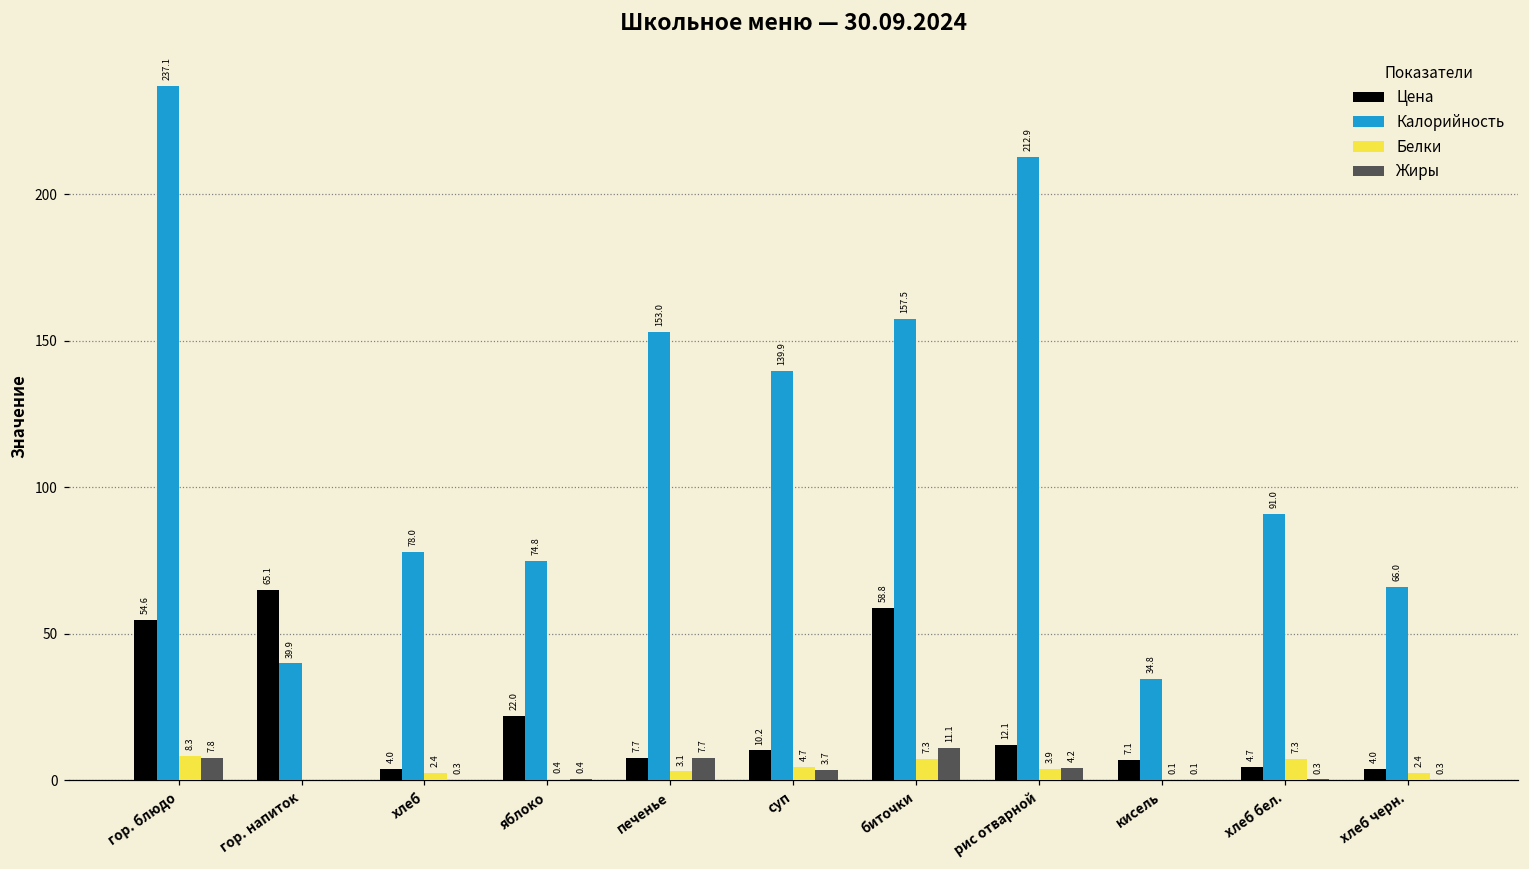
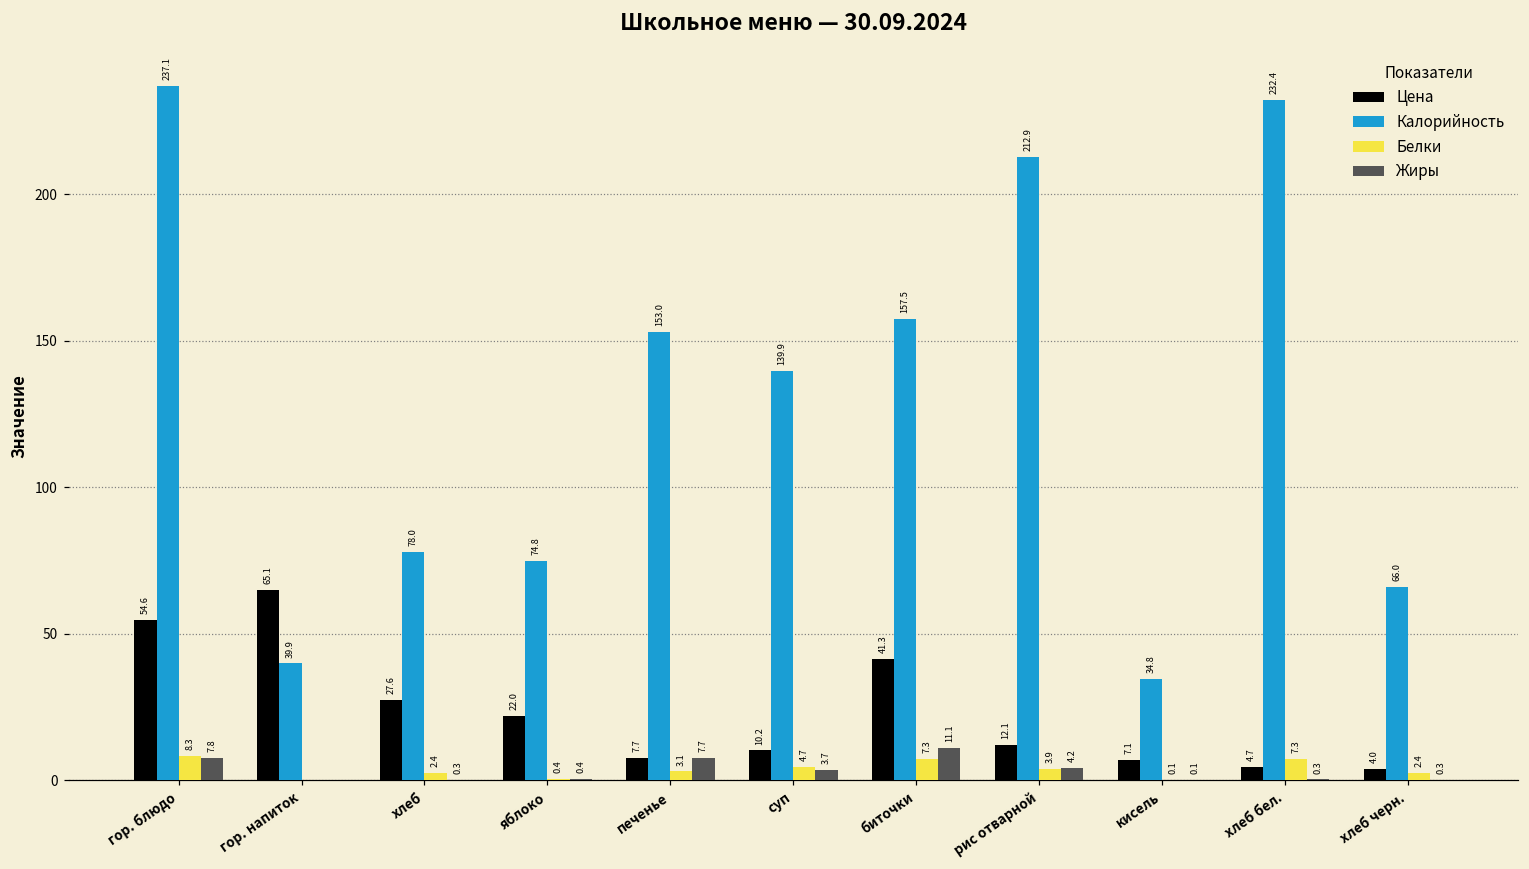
Цена, хлеб: 4.0 -> 27.6
Цена, биточки: 58.8 -> 41.3
Калорийность, хлеб бел.: 91.0 -> 232.4
